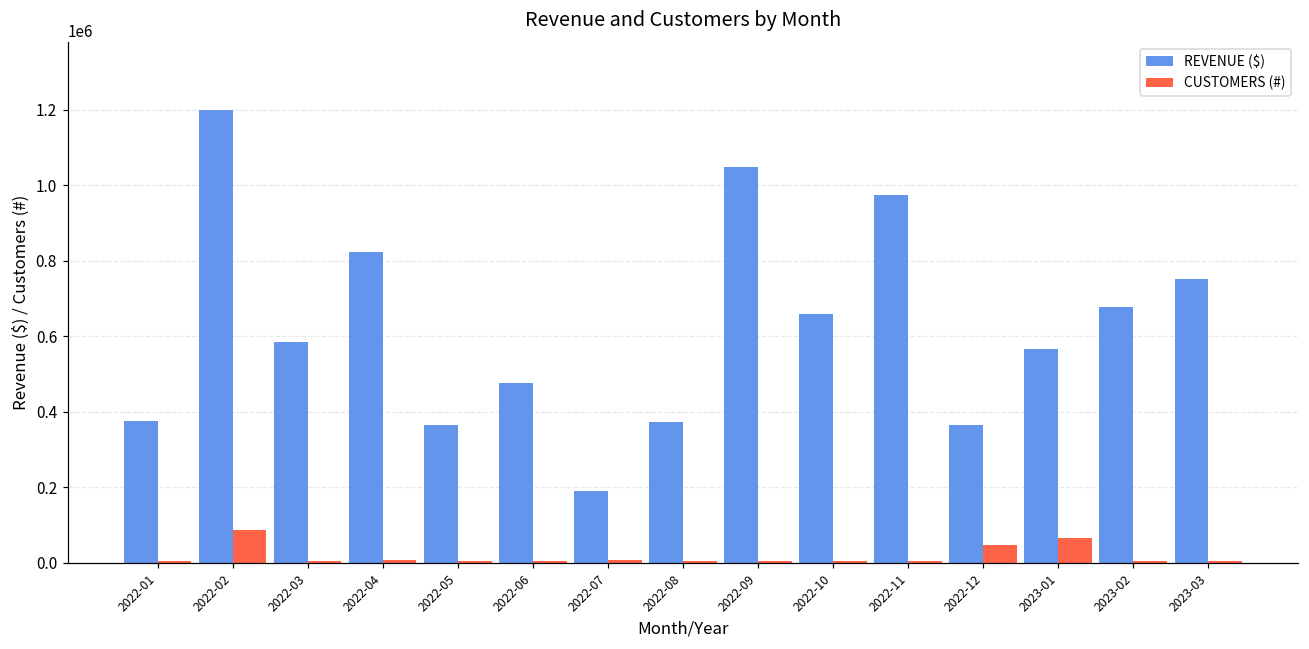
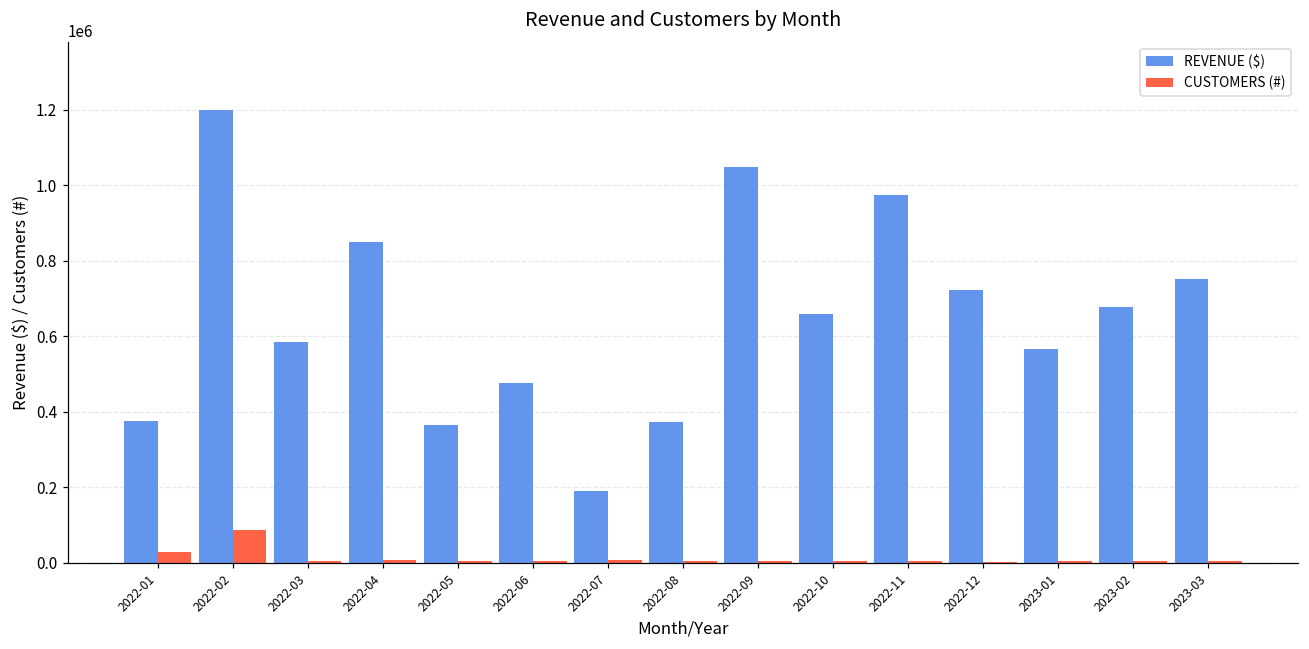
CUSTOMERS (#), 2022-01: 10000 -> 30000
REVENUE ($), 2022-04: 820000 -> 850000
REVENUE ($), 2022-12: 360000 -> 720000
CUSTOMERS (#), 2022-12: 50000 -> 0
CUSTOMERS (#), 2023-01: 70000 -> 10000
